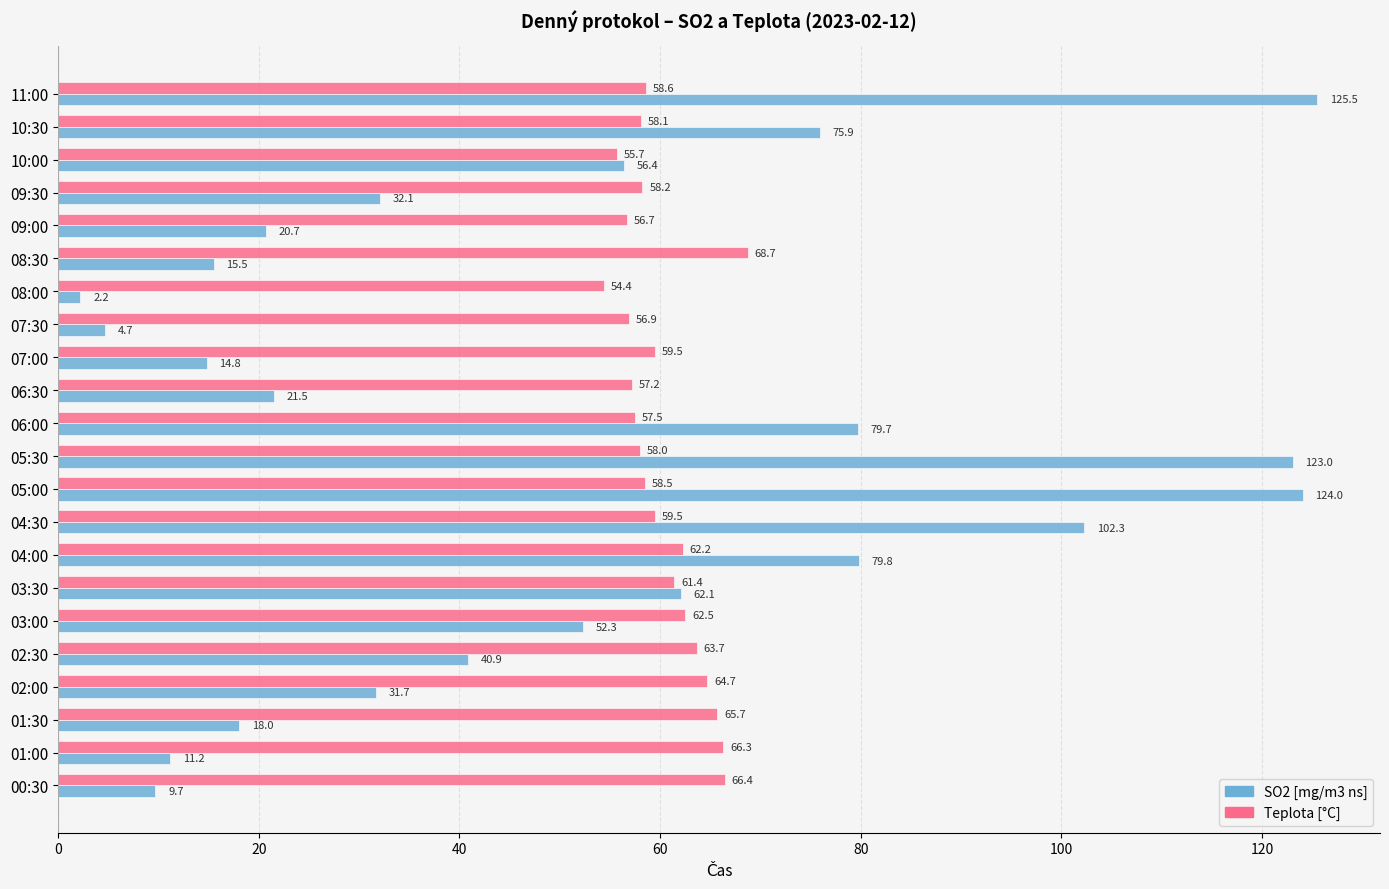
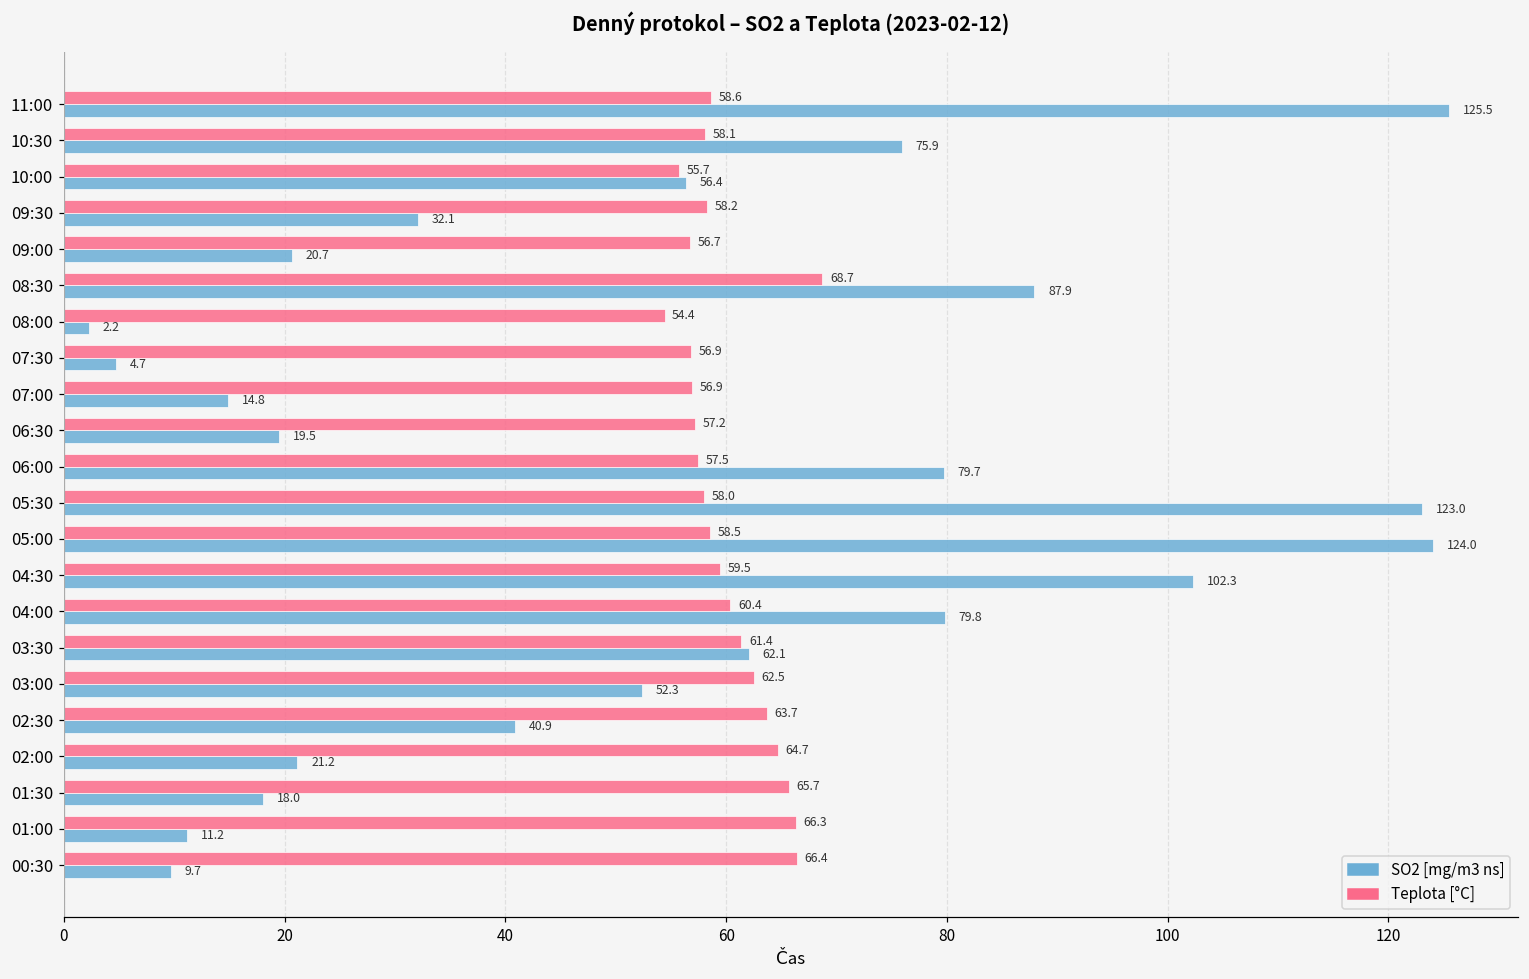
SO2 [mg/m3 ns], 08:30: 15.5 -> 87.9
Teplota [°C], 07:00: 59.5 -> 56.9
SO2 [mg/m3 ns], 06:30: 21.5 -> 19.5
Teplota [°C], 04:00: 62.2 -> 60.4
SO2 [mg/m3 ns], 02:00: 31.7 -> 21.2
